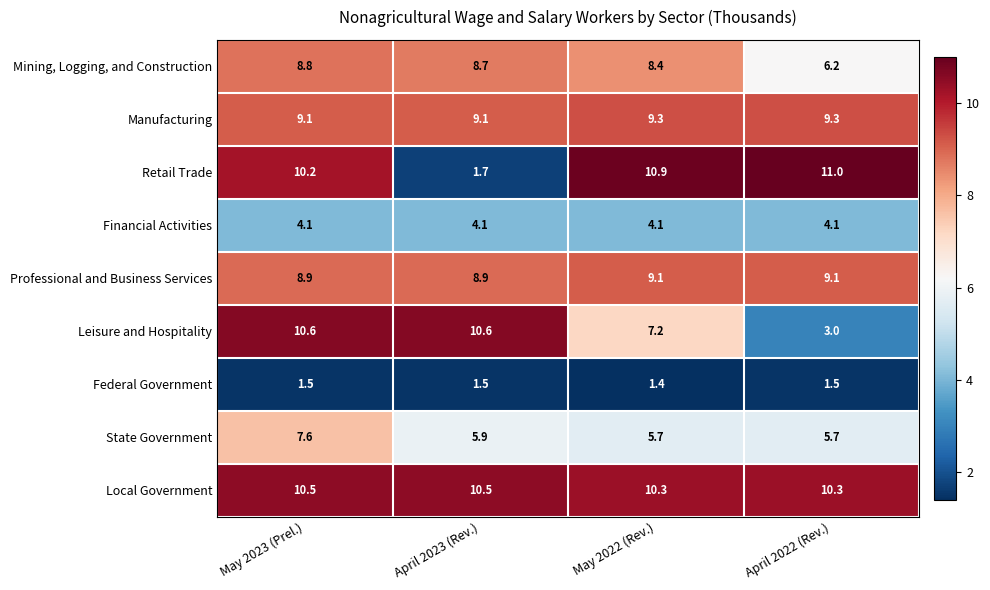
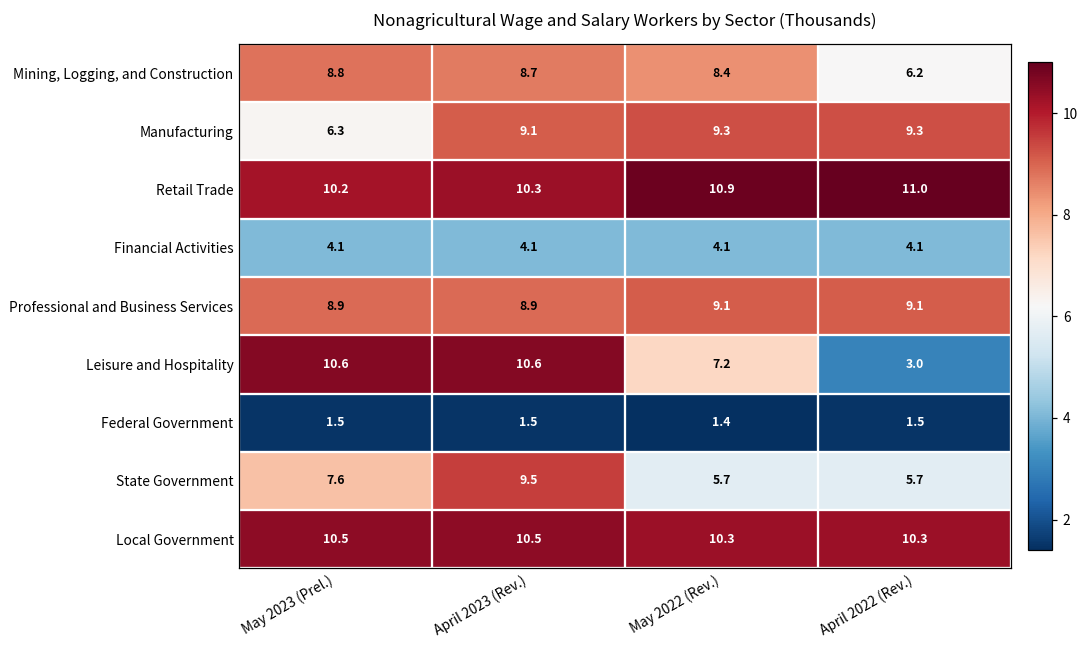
Manufacturing, May 2023 (Prel.): 9.1 -> 6.3
Retail Trade, April 2023 (Rev.): 1.7 -> 10.3
State Government, April 2023 (Rev.): 5.9 -> 9.5
